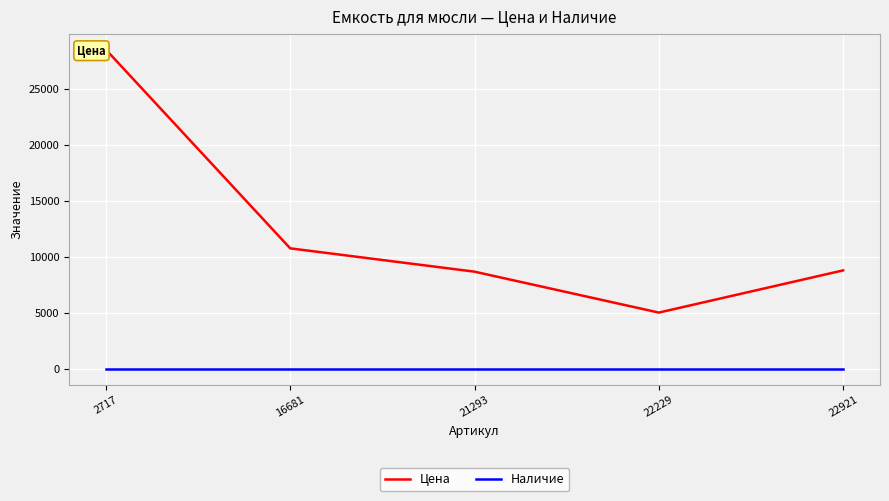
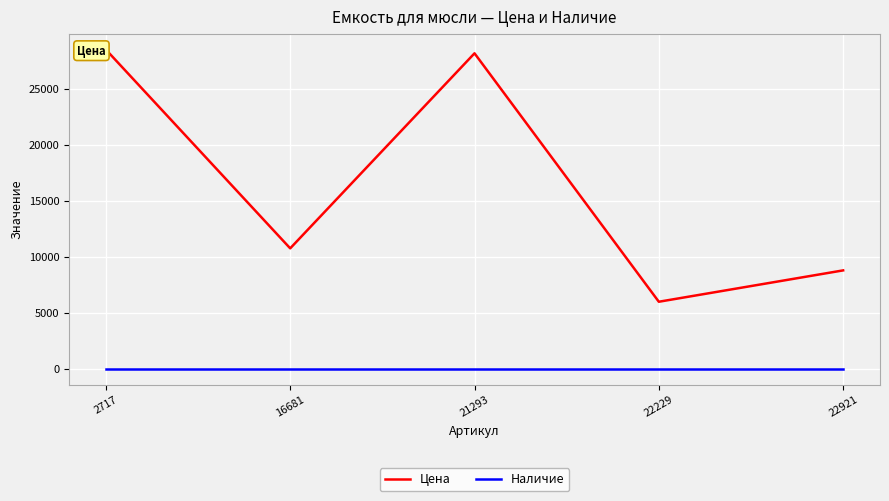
Цена, 21293: 8700 -> 28200
Цена, 22229: 5000 -> 6000
